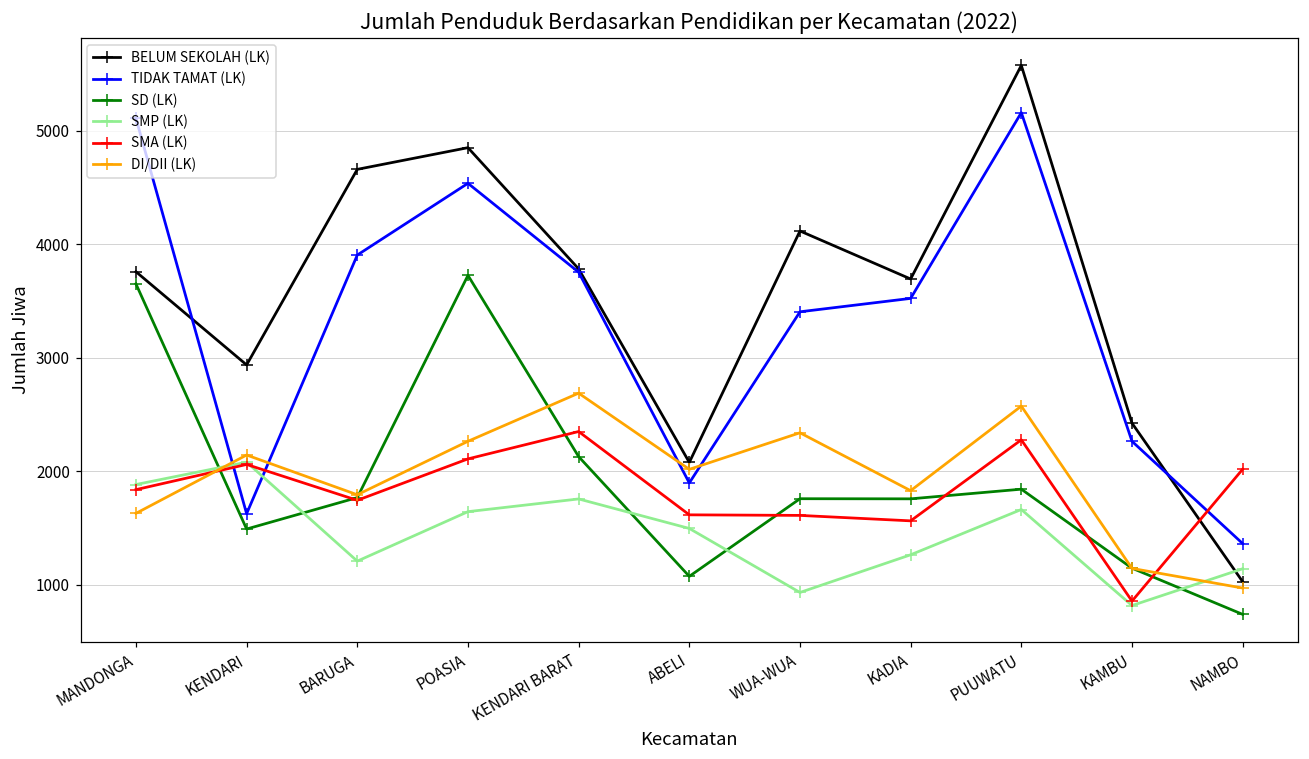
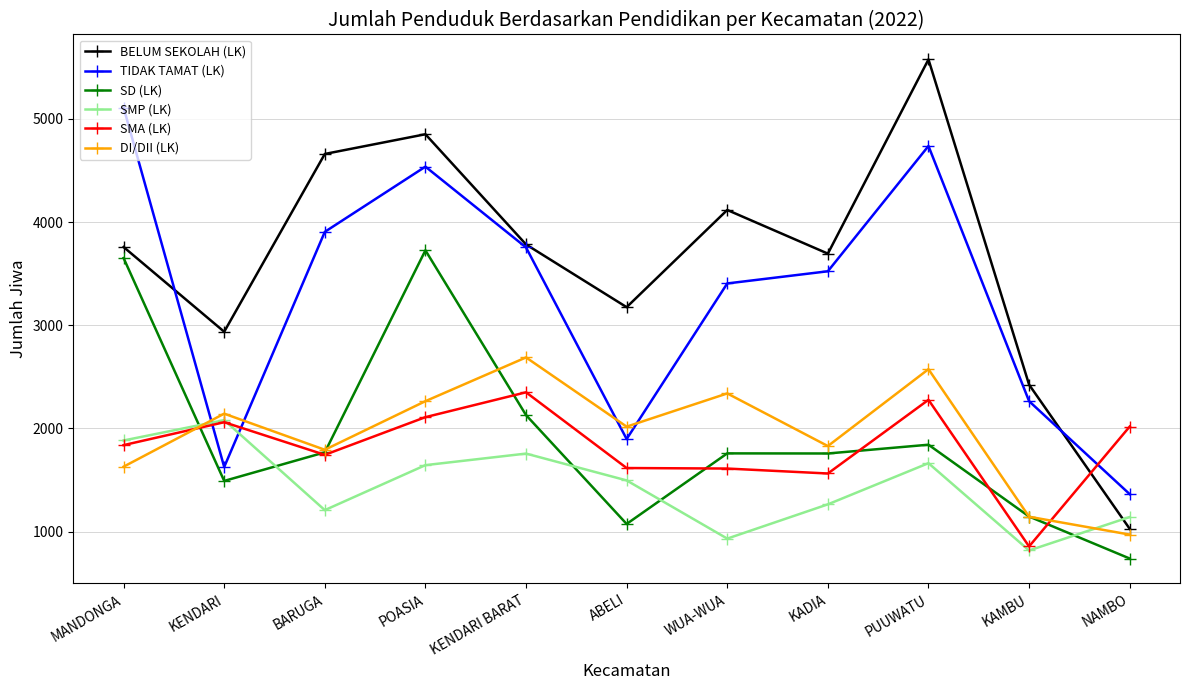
BELUM SEKOLAH (LK), ABELI: 2080 -> 3180
TIDAK TAMAT (LK), PUUWATU: 5160 -> 4740
